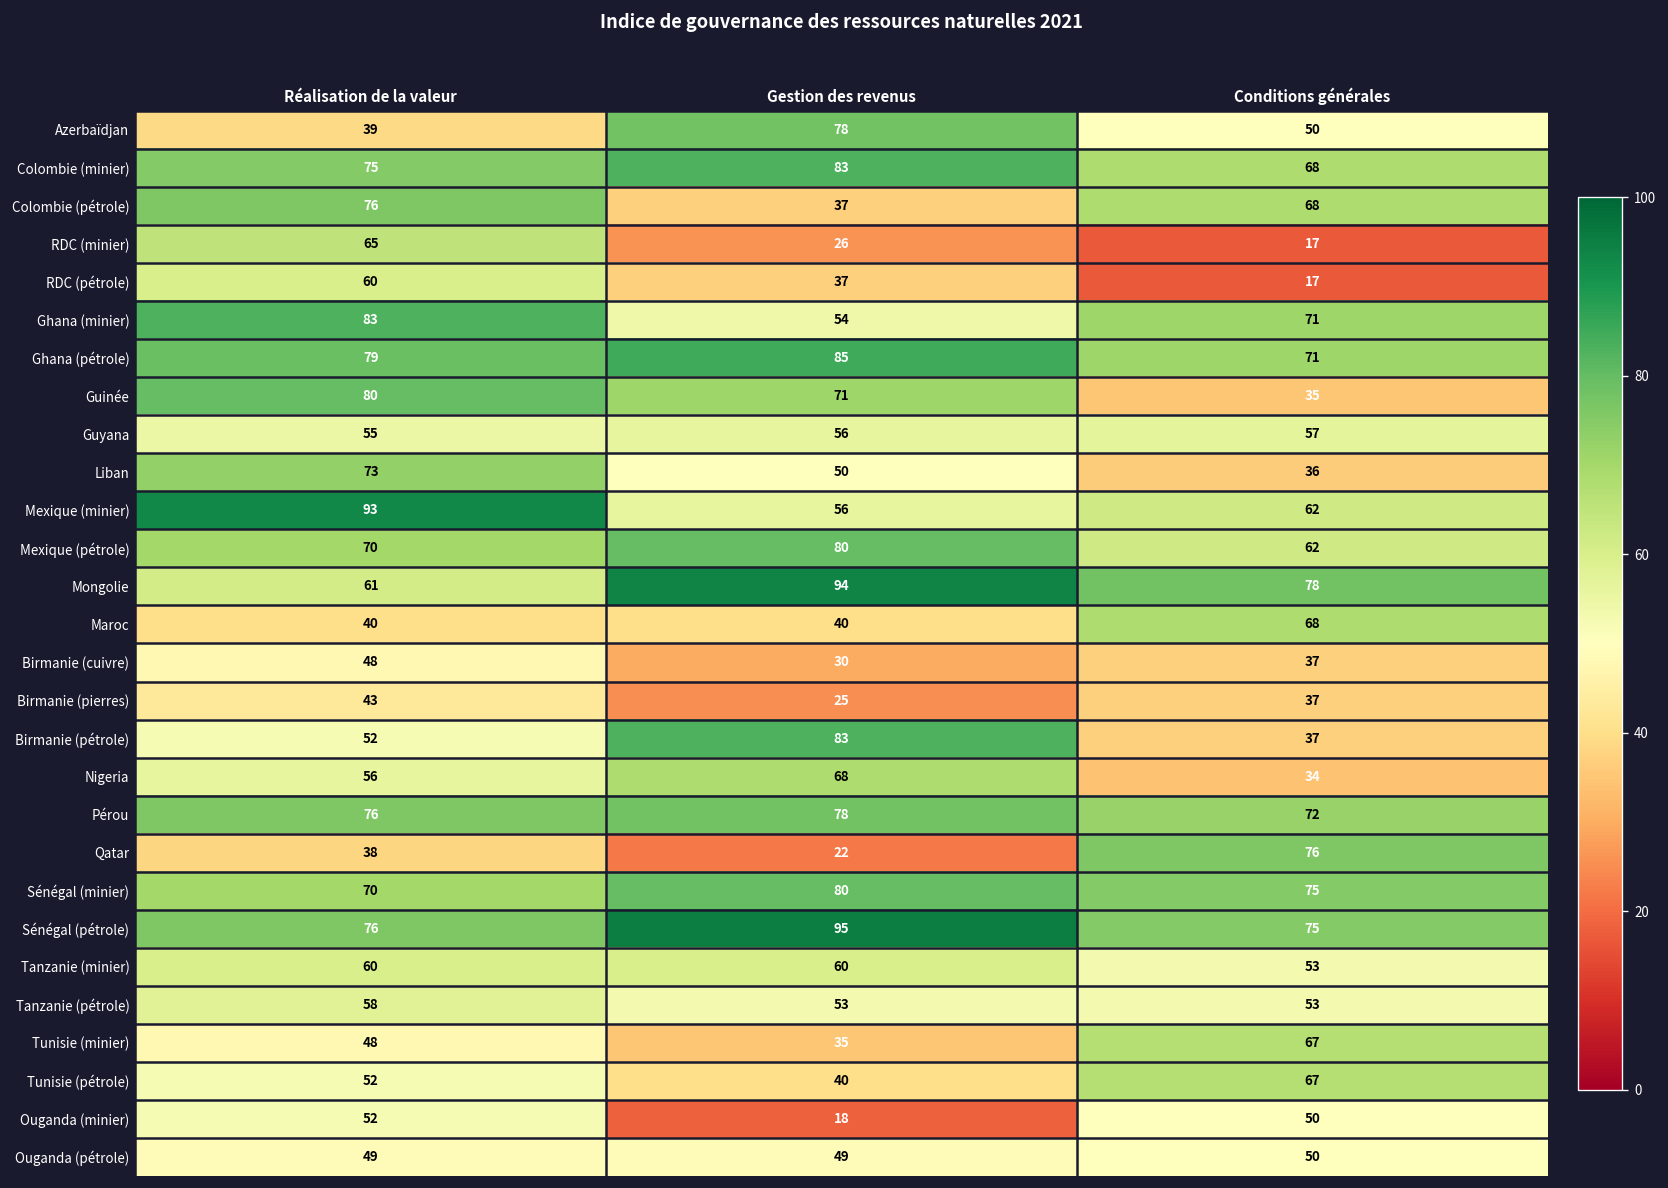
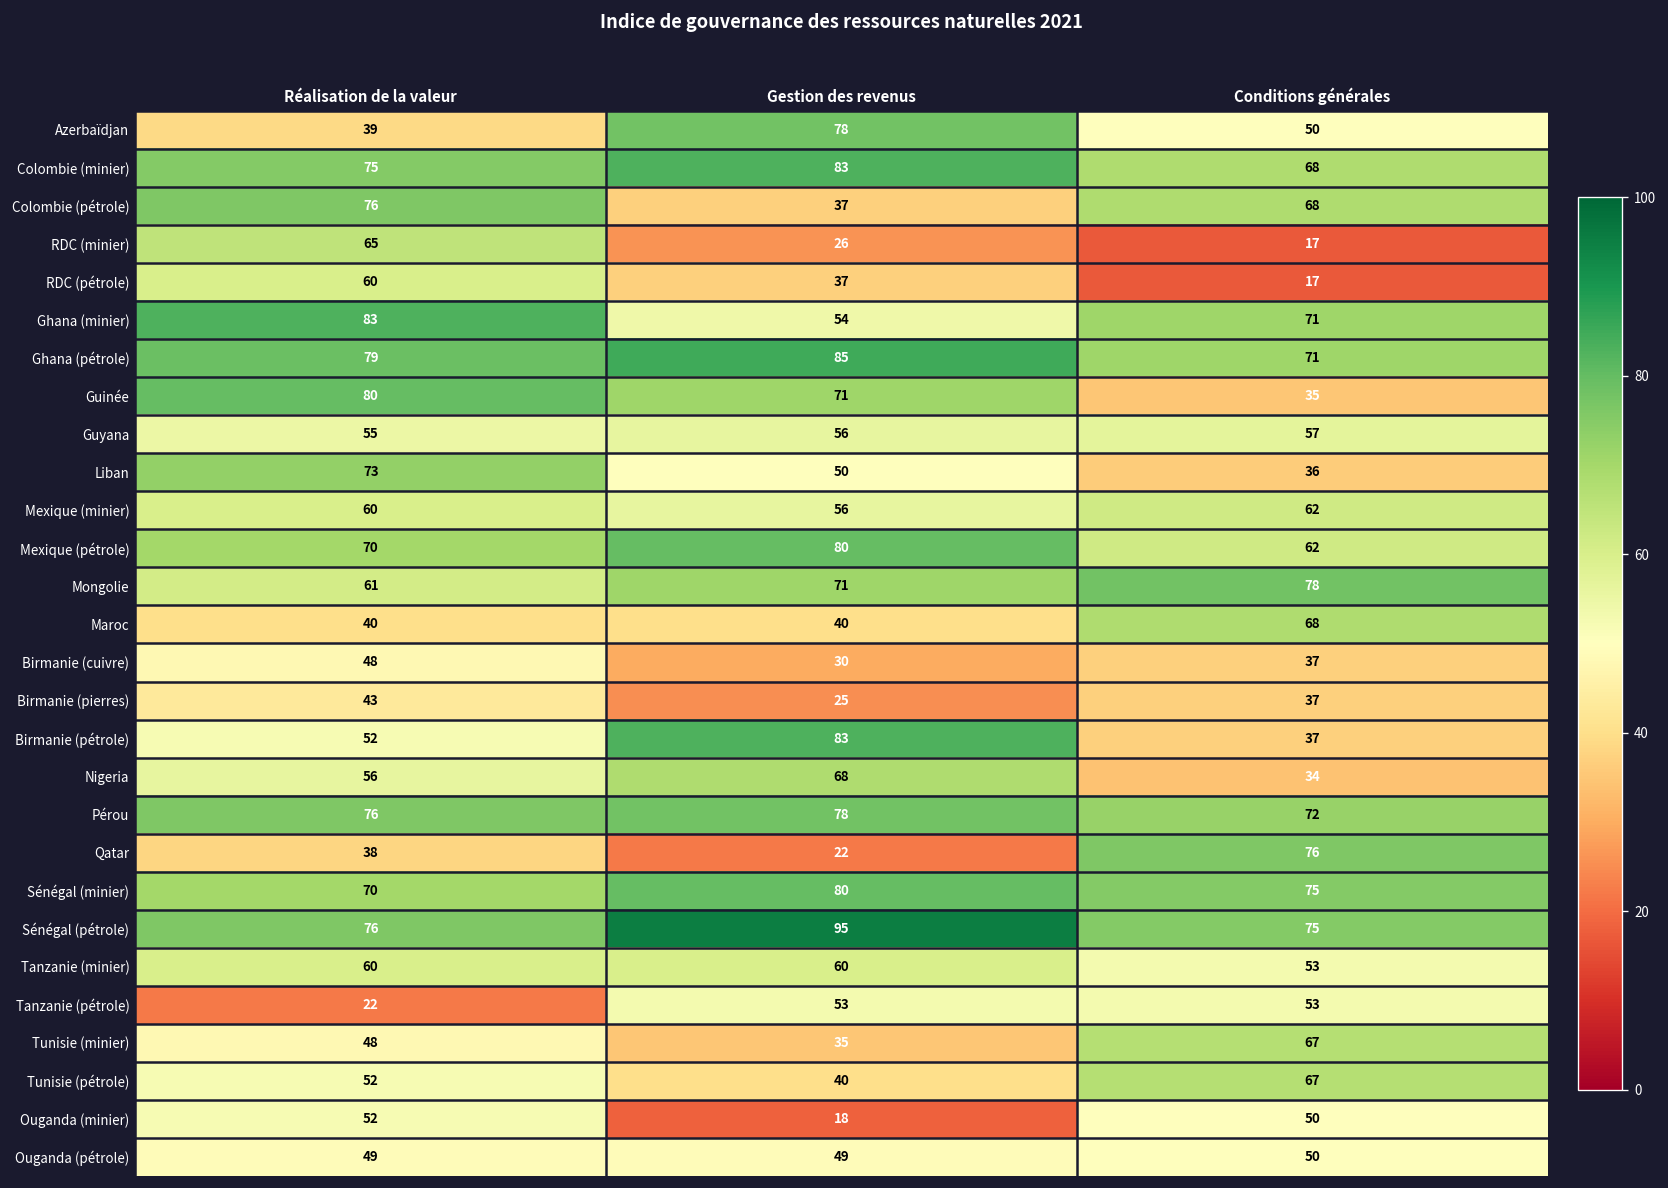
Mexique (minier), Réalisation de la valeur: 93 -> 60
Mongolie, Gestion des revenus: 94 -> 71
Tanzanie (pétrole), Réalisation de la valeur: 58 -> 22
